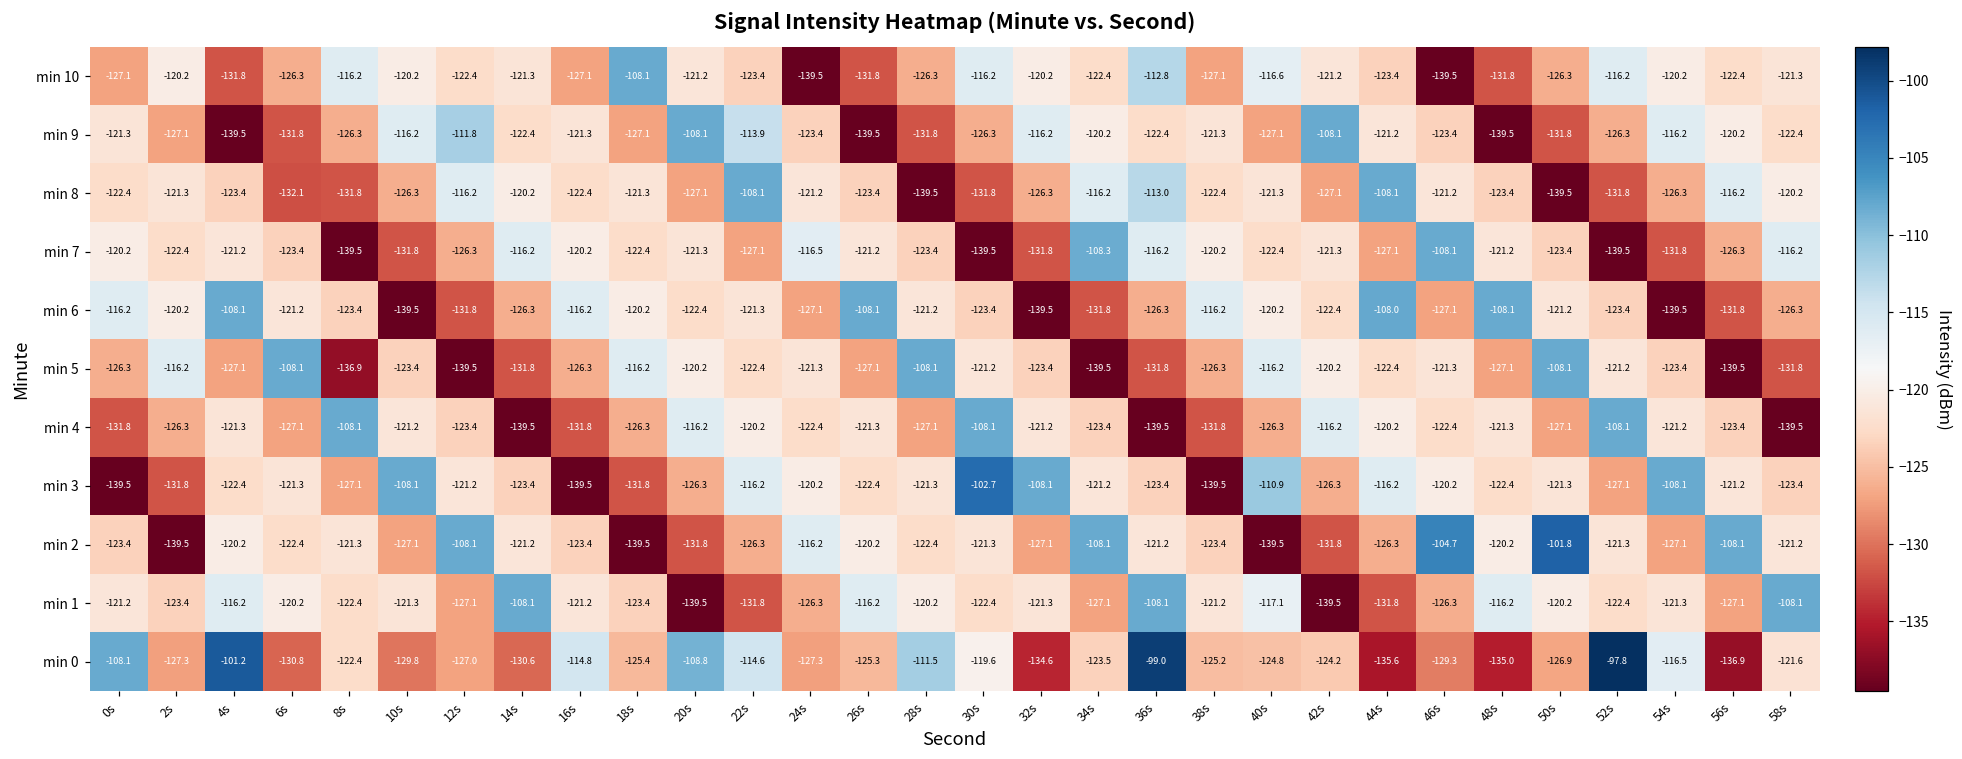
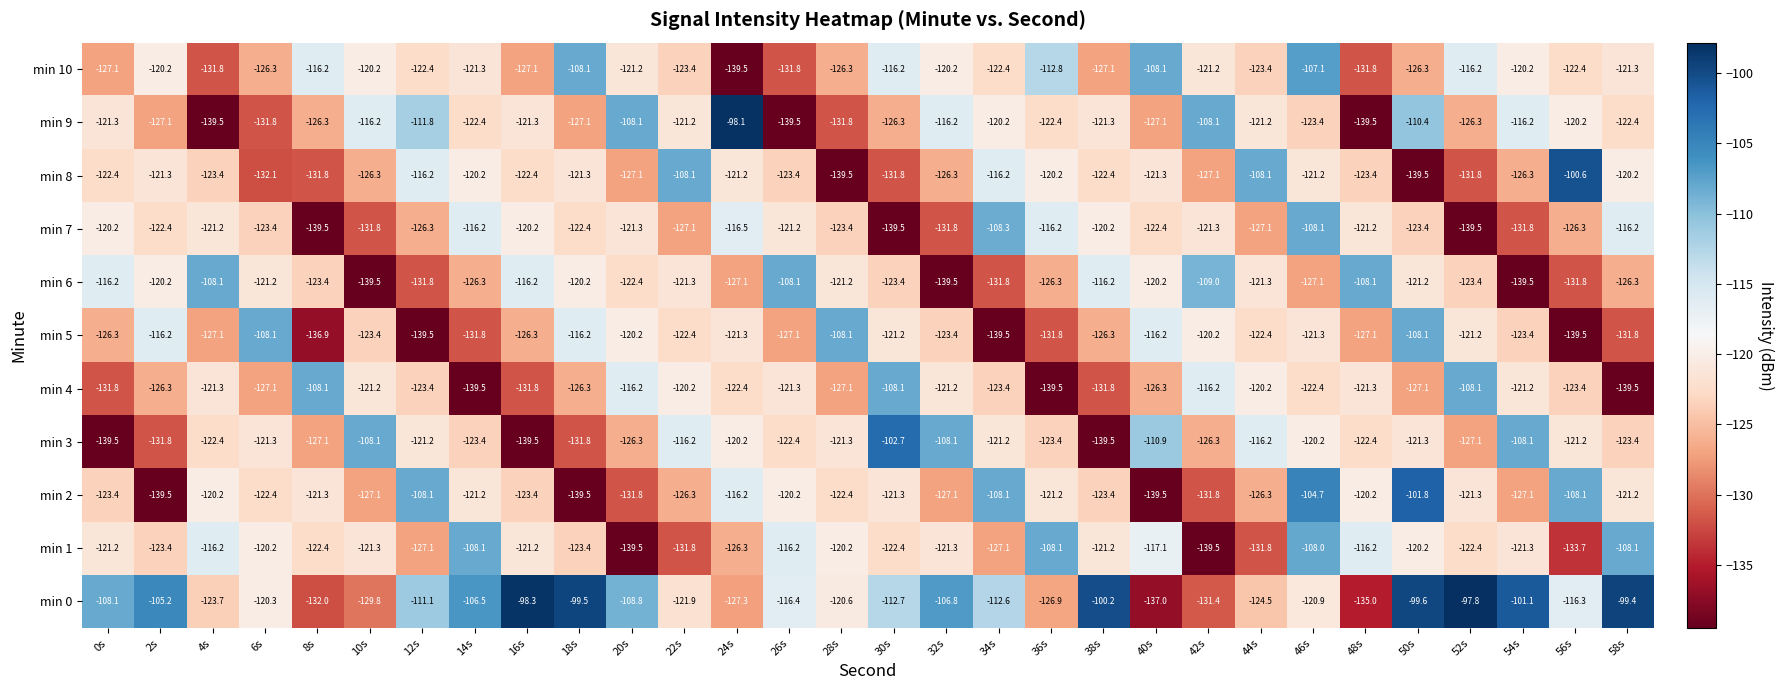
min 10, 40s: -116.6 -> -108.1
min 10, 46s: -139.5 -> -107.1
min 9, 22s: -113.9 -> -121.2
min 9, 24s: -123.4 -> -98.1
min 9, 50s: -131.8 -> -110.4
min 8, 36s: -113.0 -> -120.2
min 8, 56s: -116.2 -> -100.6
min 6, 42s: -122.4 -> -109.0
min 6, 44s: -108.0 -> -121.3
min 1, 46s: -126.3 -> -108.0
min 1, 56s: -127.1 -> -133.7
min 0, 2s: -127.3 -> -105.2
min 0, 4s: -101.2 -> -123.7
min 0, 6s: -130.8 -> -120.3
min 0, 8s: -122.4 -> -132.0
min 0, 12s: -127.0 -> -111.1
min 0, 14s: -130.6 -> -106.5
min 0, 16s: -114.8 -> -98.3
min 0, 18s: -125.4 -> -99.5
min 0, 22s: -114.6 -> -121.9
min 0, 26s: -125.3 -> -116.4
min 0, 28s: -111.5 -> -120.6
min 0, 30s: -119.6 -> -112.7
min 0, 32s: -134.6 -> -106.8
min 0, 34s: -123.5 -> -112.6
min 0, 36s: -99.0 -> -126.9
min 0, 38s: -125.2 -> -100.2
min 0, 40s: -124.8 -> -137.0
min 0, 42s: -124.2 -> -131.4
min 0, 44s: -135.6 -> -124.5
min 0, 46s: -129.3 -> -120.9
min 0, 50s: -126.9 -> -99.6
min 0, 54s: -116.5 -> -101.1
min 0, 56s: -136.9 -> -116.3
min 0, 58s: -121.6 -> -99.4
